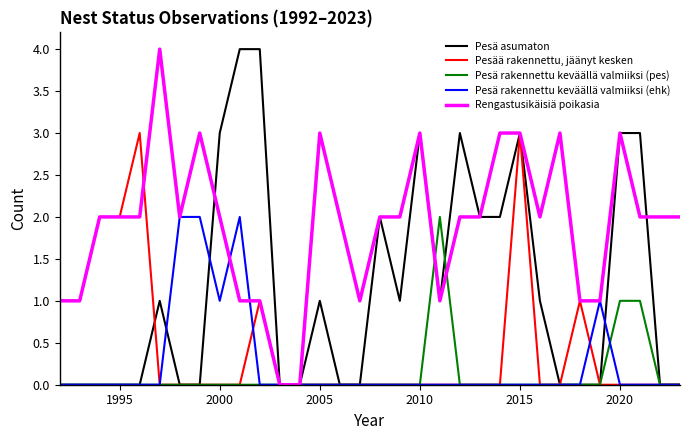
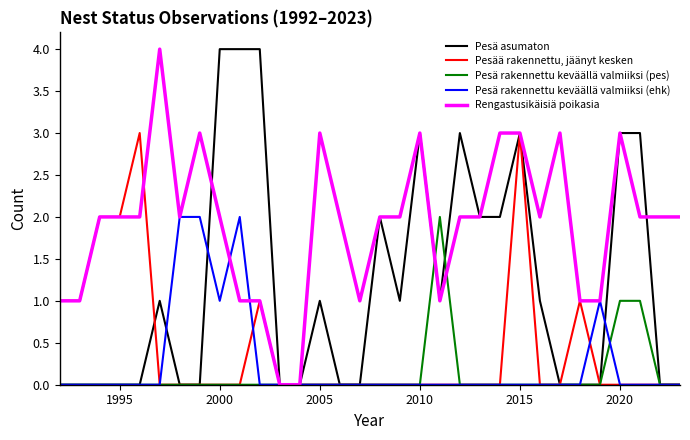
Pesä asumaton, 2000: 3 -> 4
